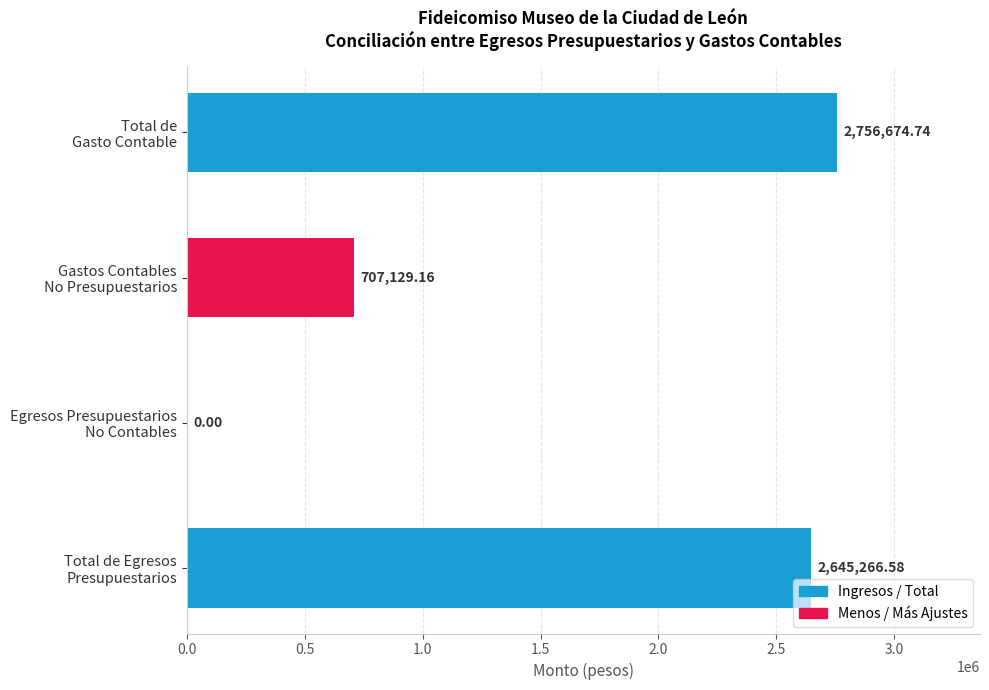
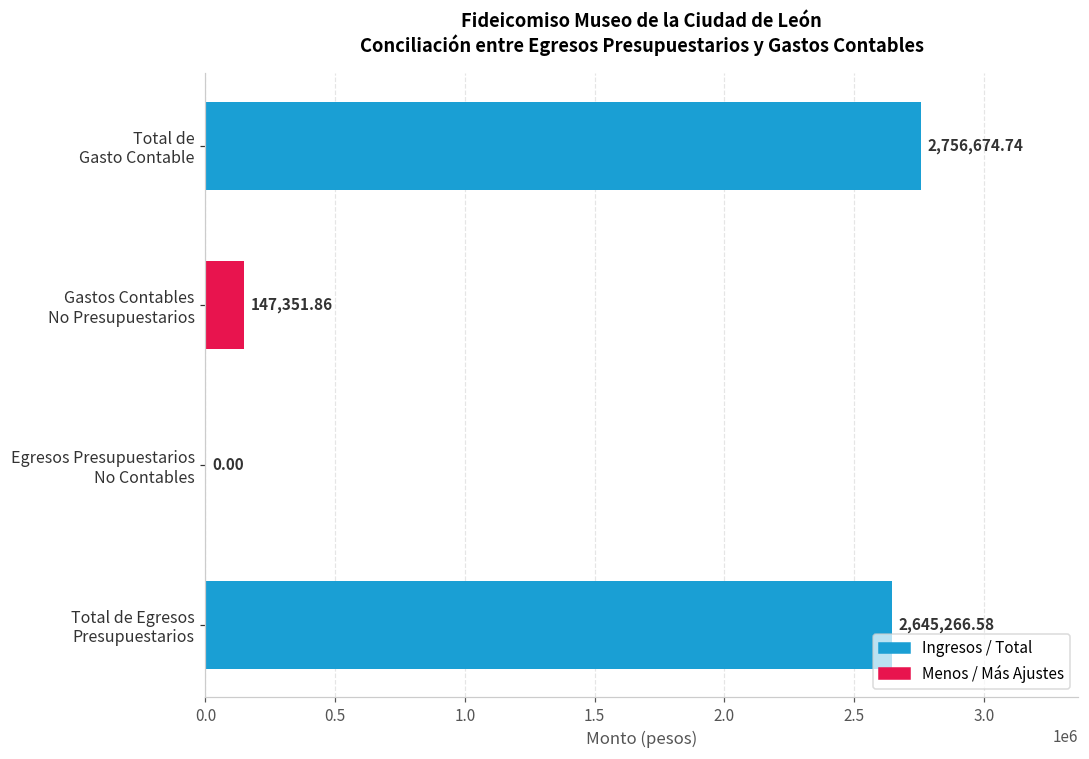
Gastos Contables No Presupuestarios: 707,129.16 -> 147,351.86
